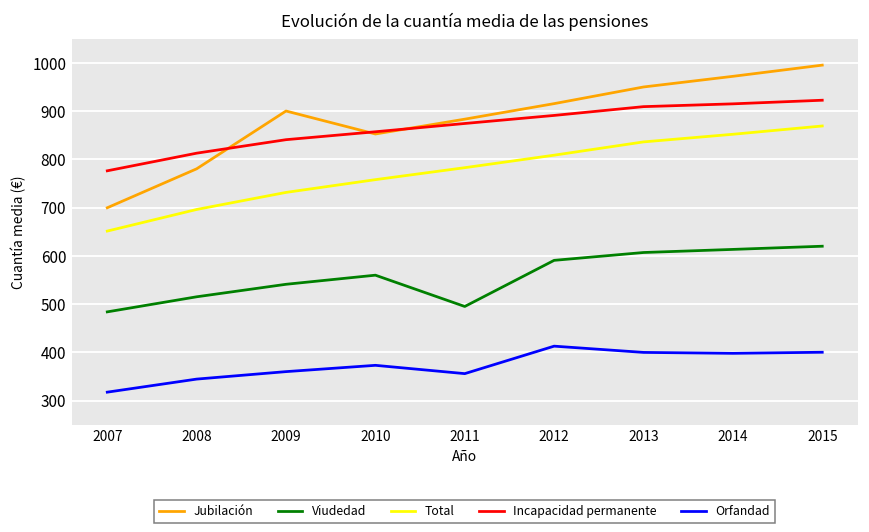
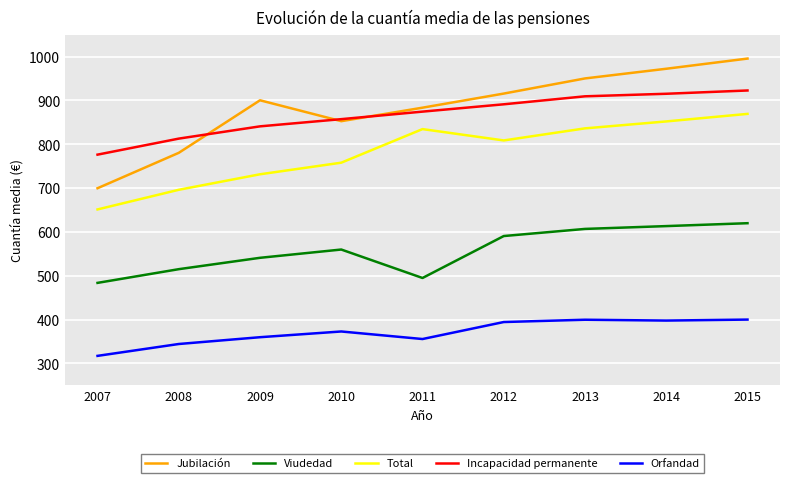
Total, 2011: 780 -> 830
Orfandad, 2012: 410 -> 390
